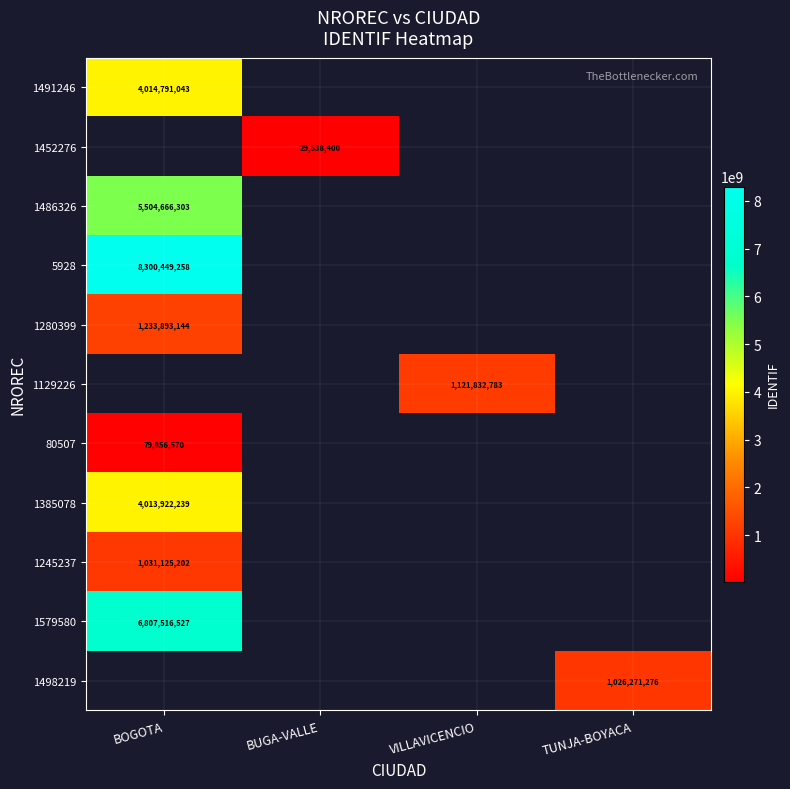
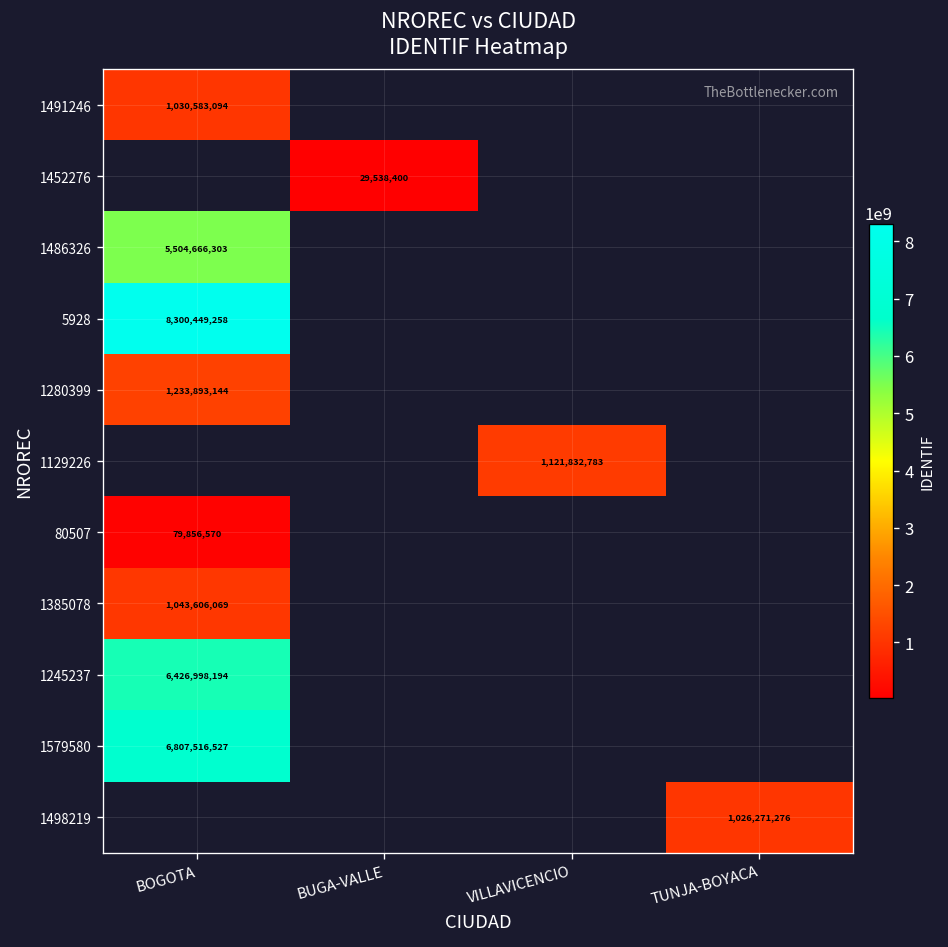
1491246, BOGOTA: 4,014,791,043 -> 1,030,583,094
1385078, BOGOTA: 4,013,922,239 -> 1,043,606,069
1245237, BOGOTA: 1,031,125,202 -> 6,426,998,194
